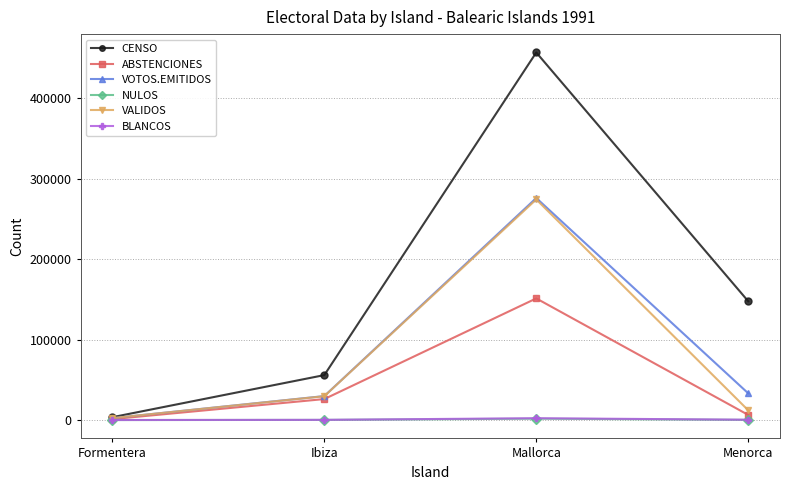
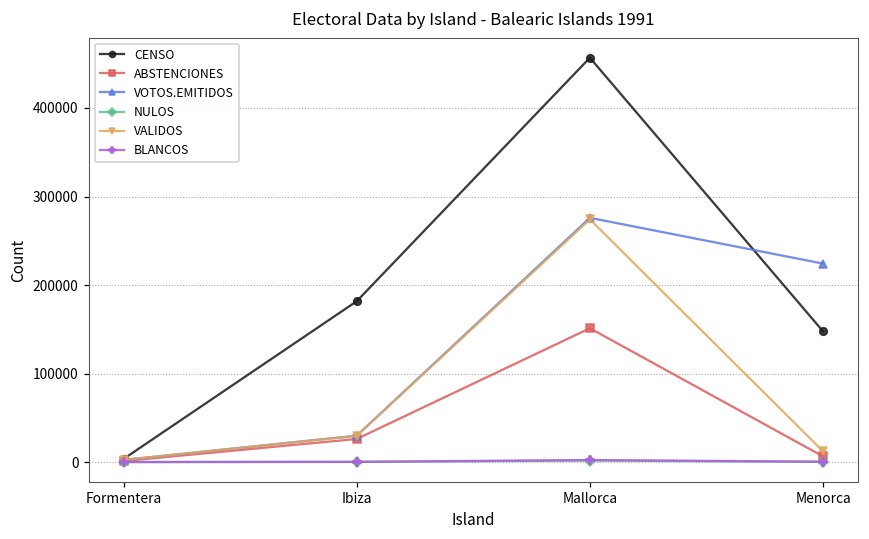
CENSO, Ibiza: 60000 -> 180000
VOTOS.EMITIDOS, Menorca: 30000 -> 220000
